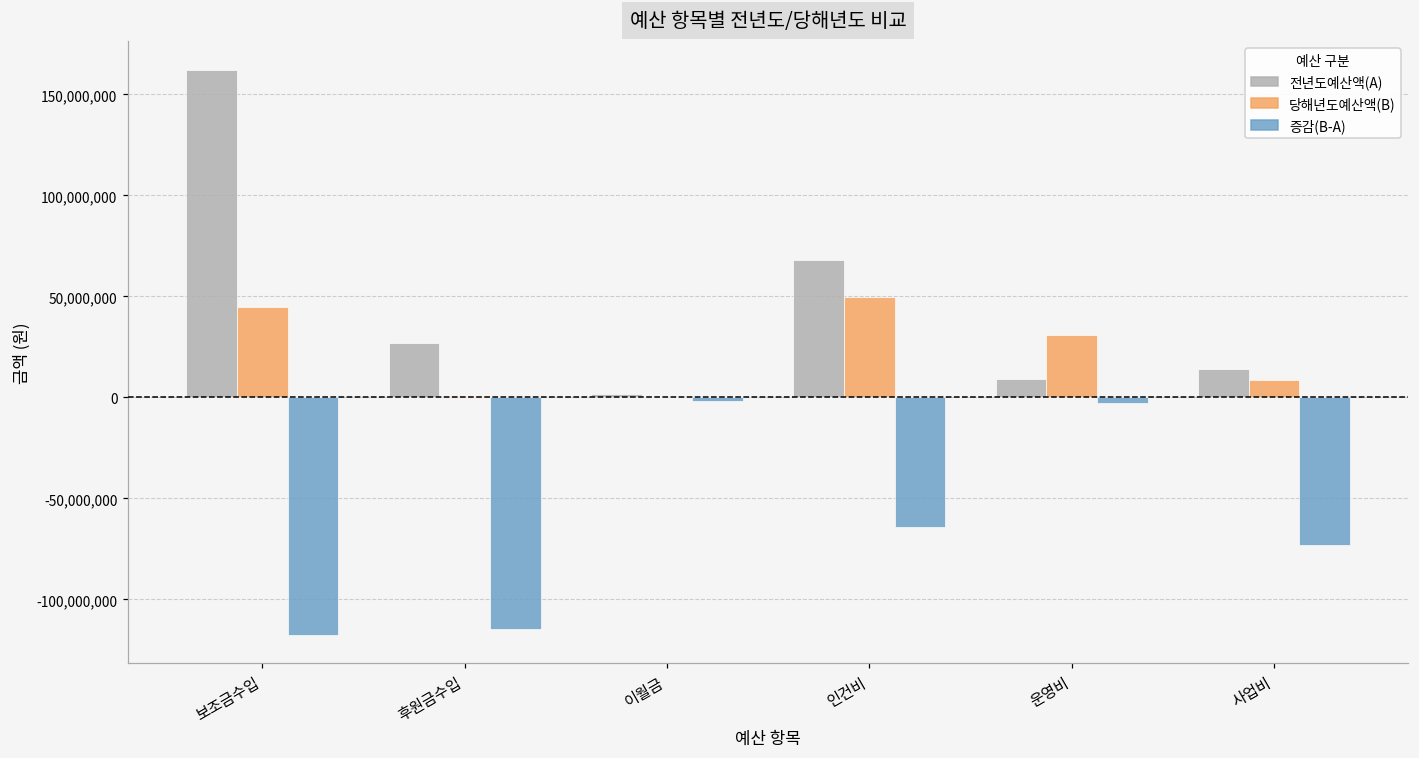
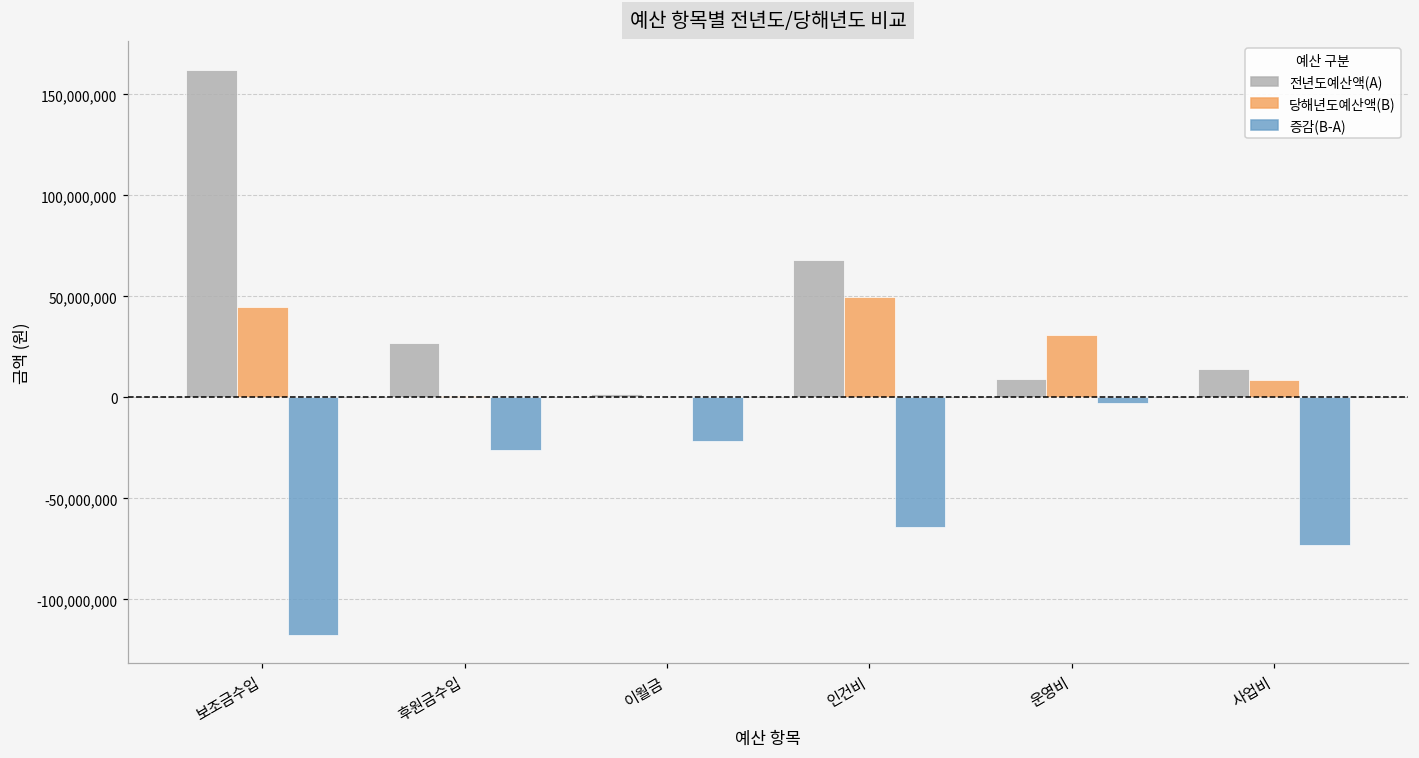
증감(B-A), 후원금수입: -114,000,000 -> -26,000,000
증감(B-A), 이월금: -2,000,000 -> -21,000,000
